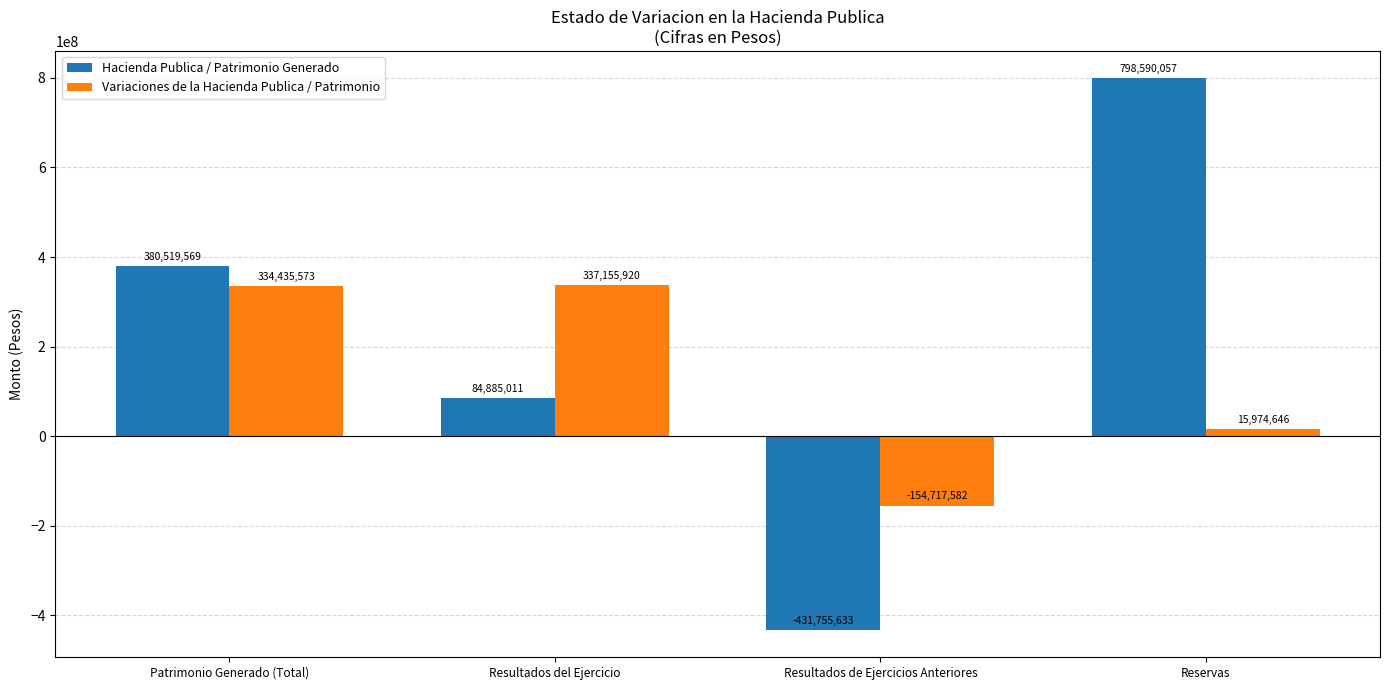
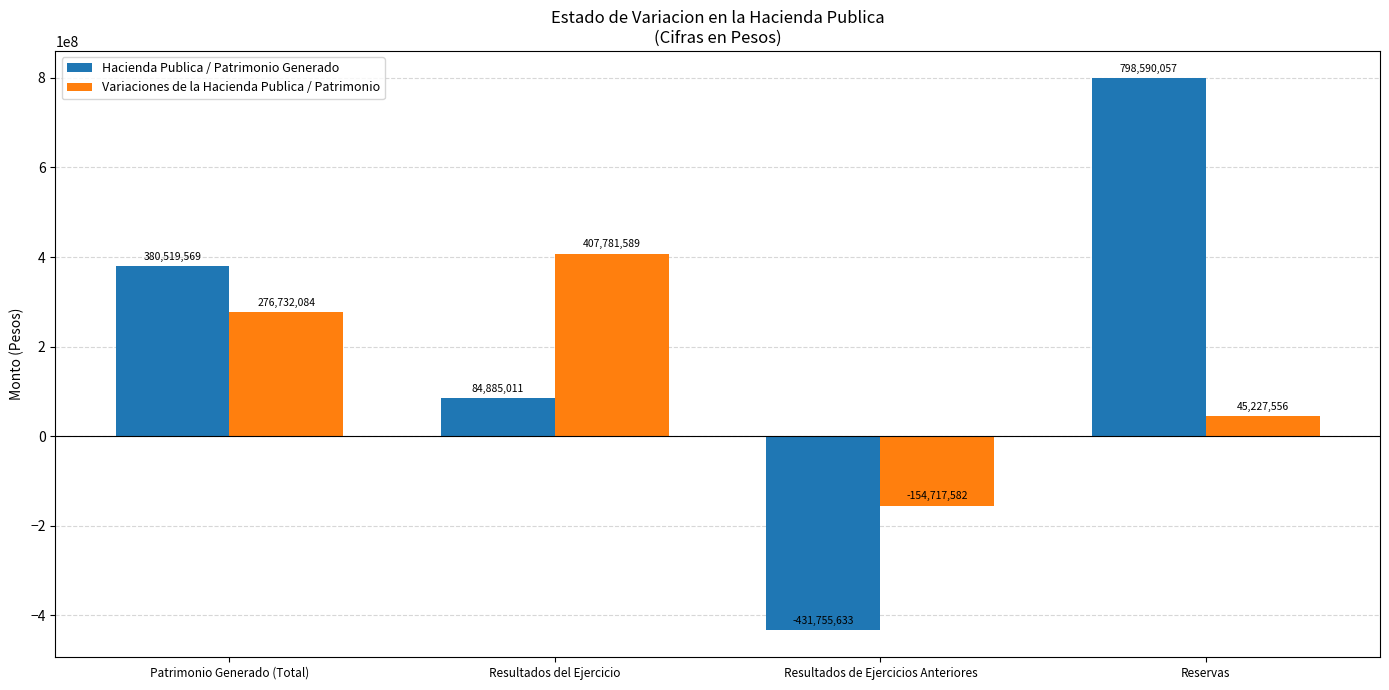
Variaciones de la Hacienda Publica / Patrimonio, Patrimonio Generado (Total): 334,435,573 -> 276,732,084
Variaciones de la Hacienda Publica / Patrimonio, Resultados del Ejercicio: 337,155,920 -> 407,781,589
Variaciones de la Hacienda Publica / Patrimonio, Reservas: 15,974,646 -> 45,227,556
